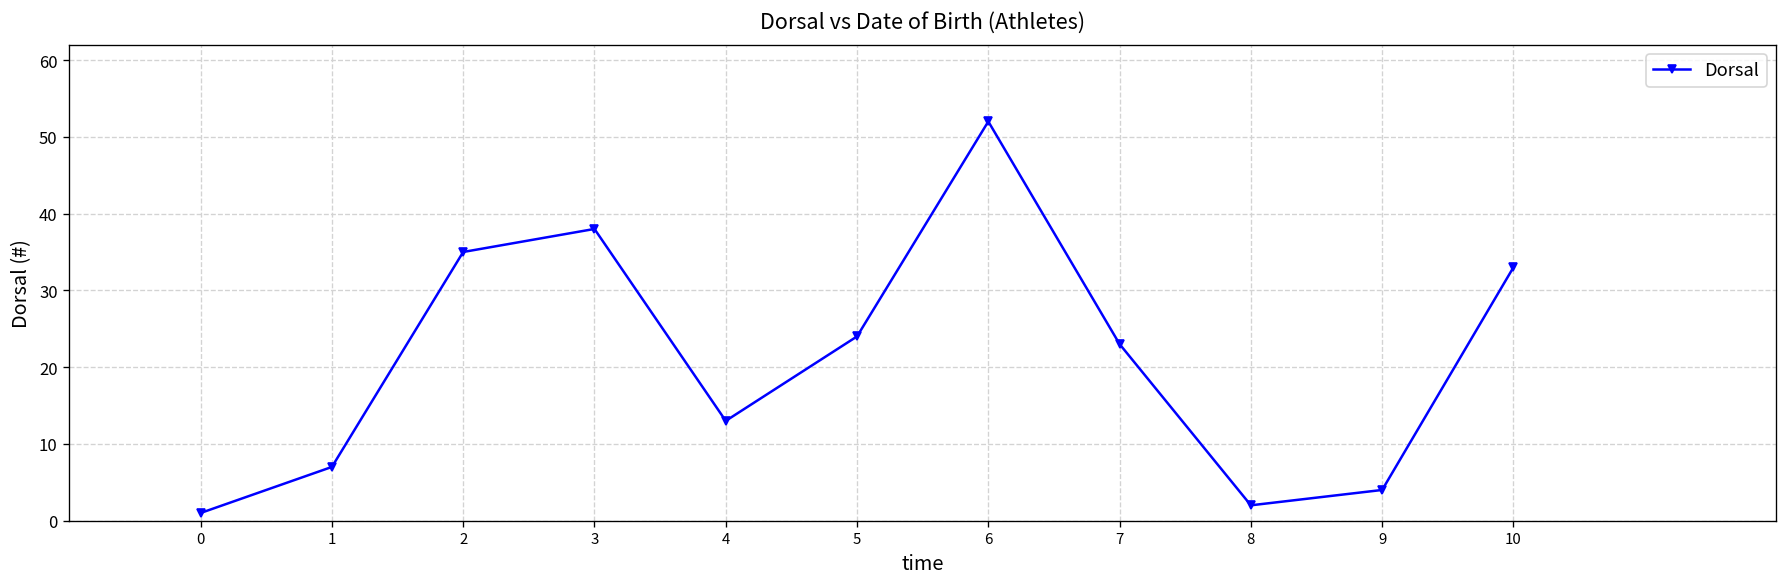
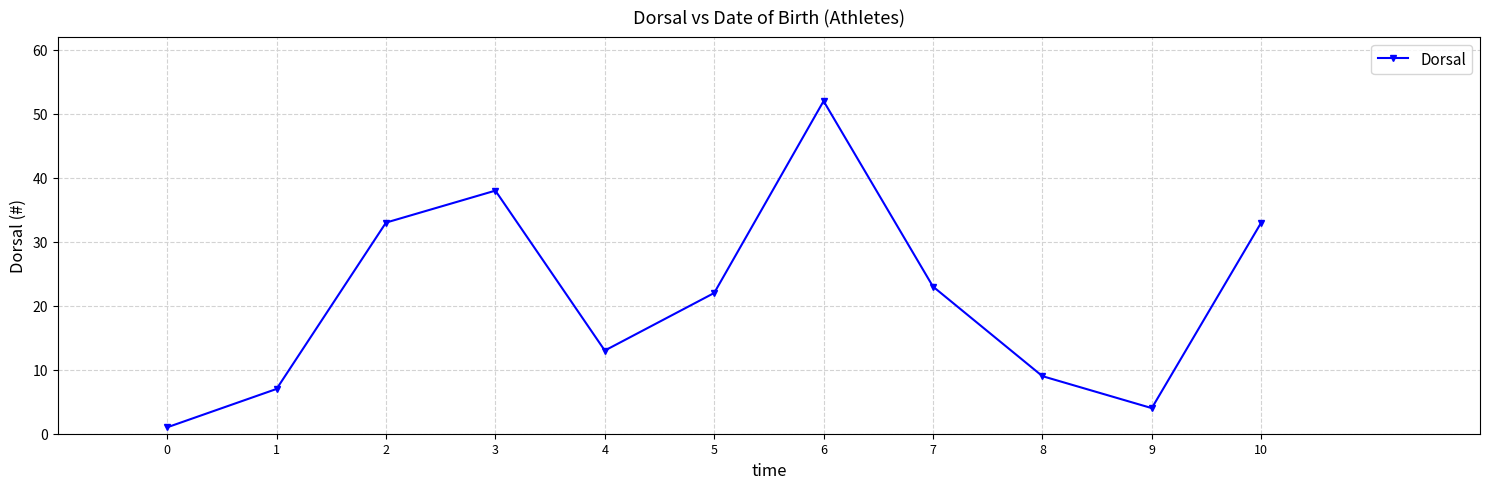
2: 35 -> 33
5: 24 -> 22
8: 2 -> 9
